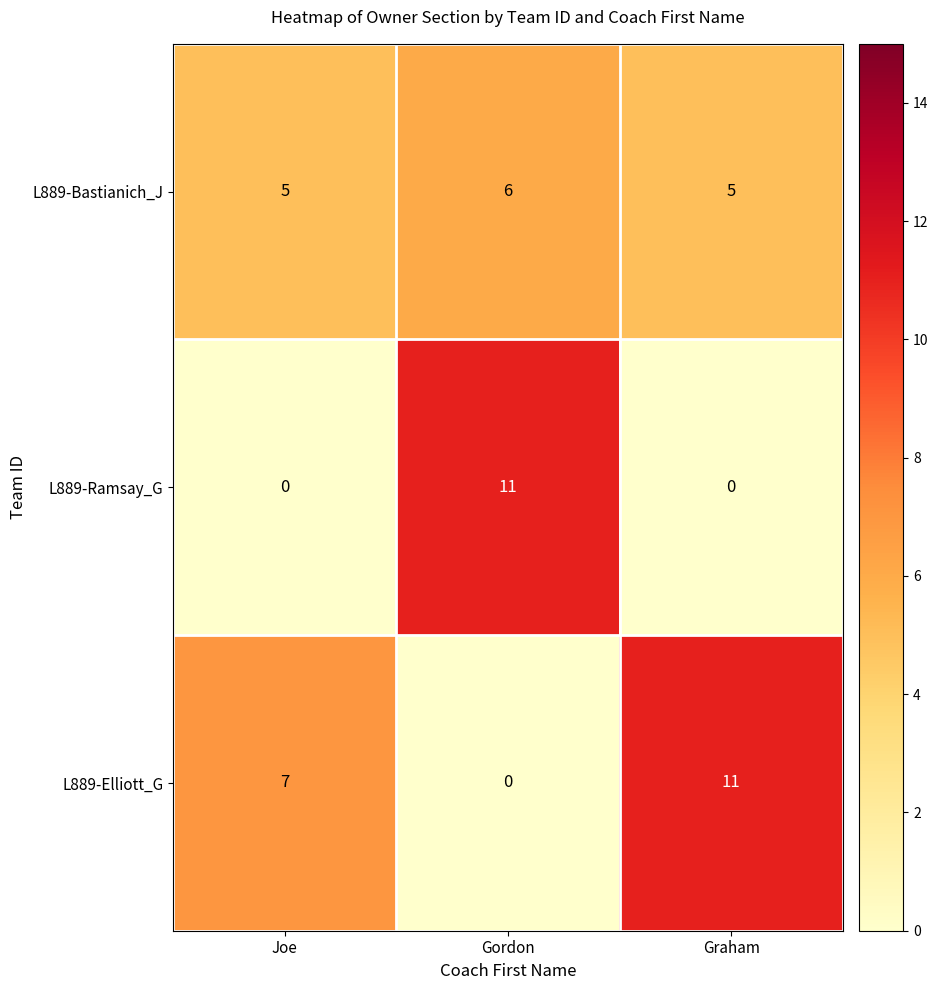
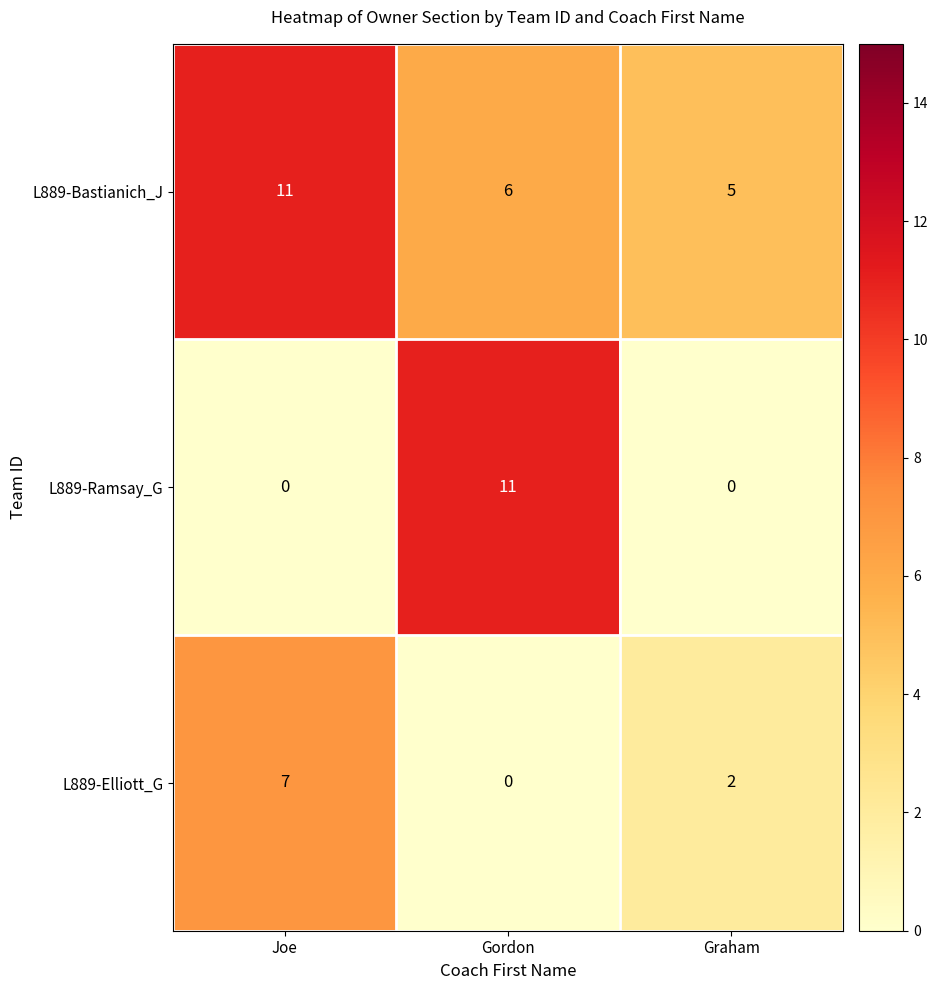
L889-Bastianich_J, Joe: 5 -> 11
L889-Elliott_G, Graham: 11 -> 2
